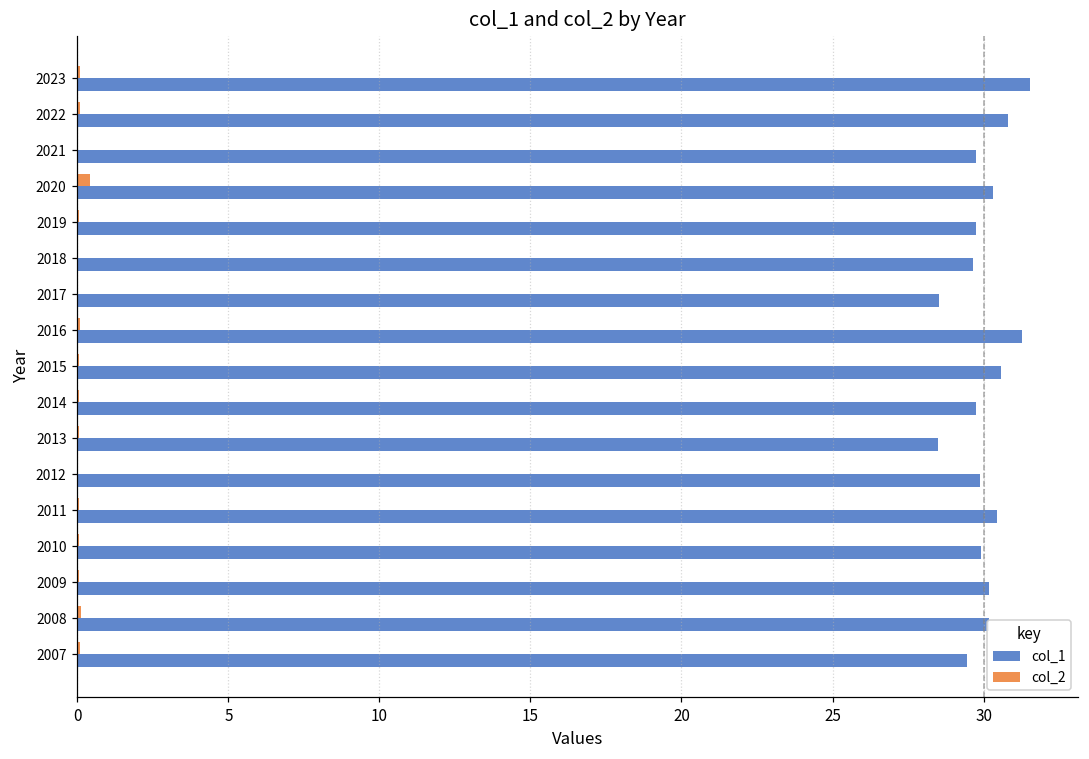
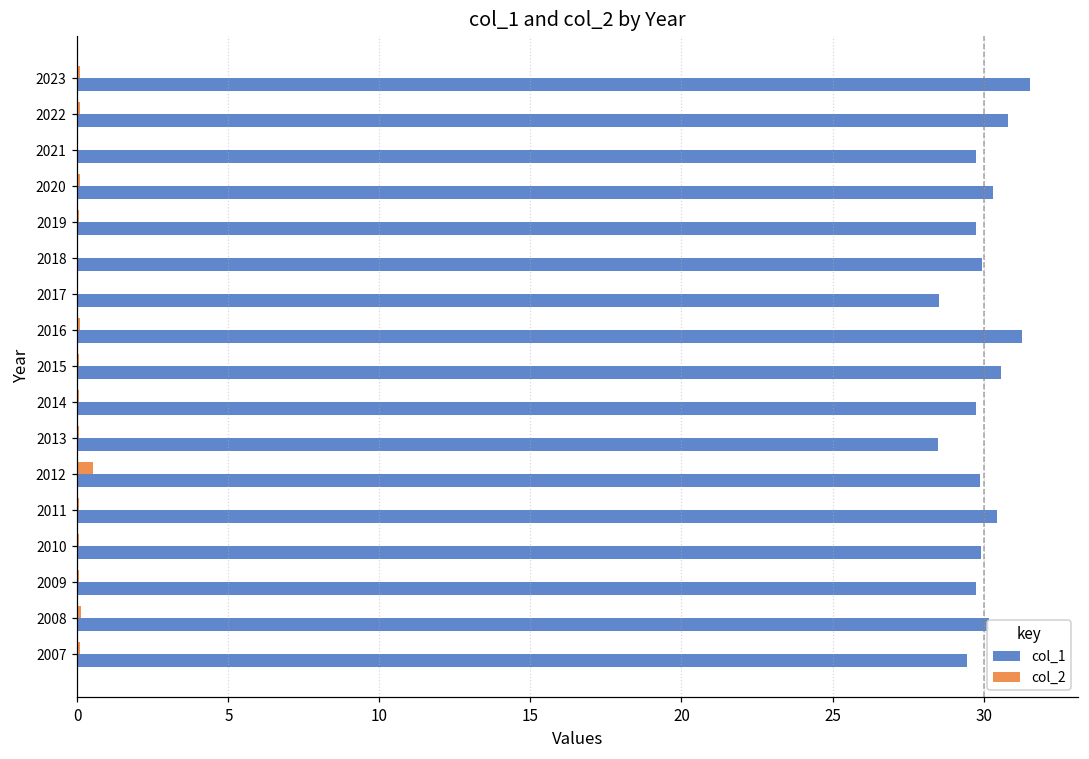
col_2, 2020: 0.4 -> 0.1
col_1, 2018: 29.7 -> 29.9
col_2, 2012: 0.0 -> 0.5
col_1, 2009: 30.2 -> 29.7
